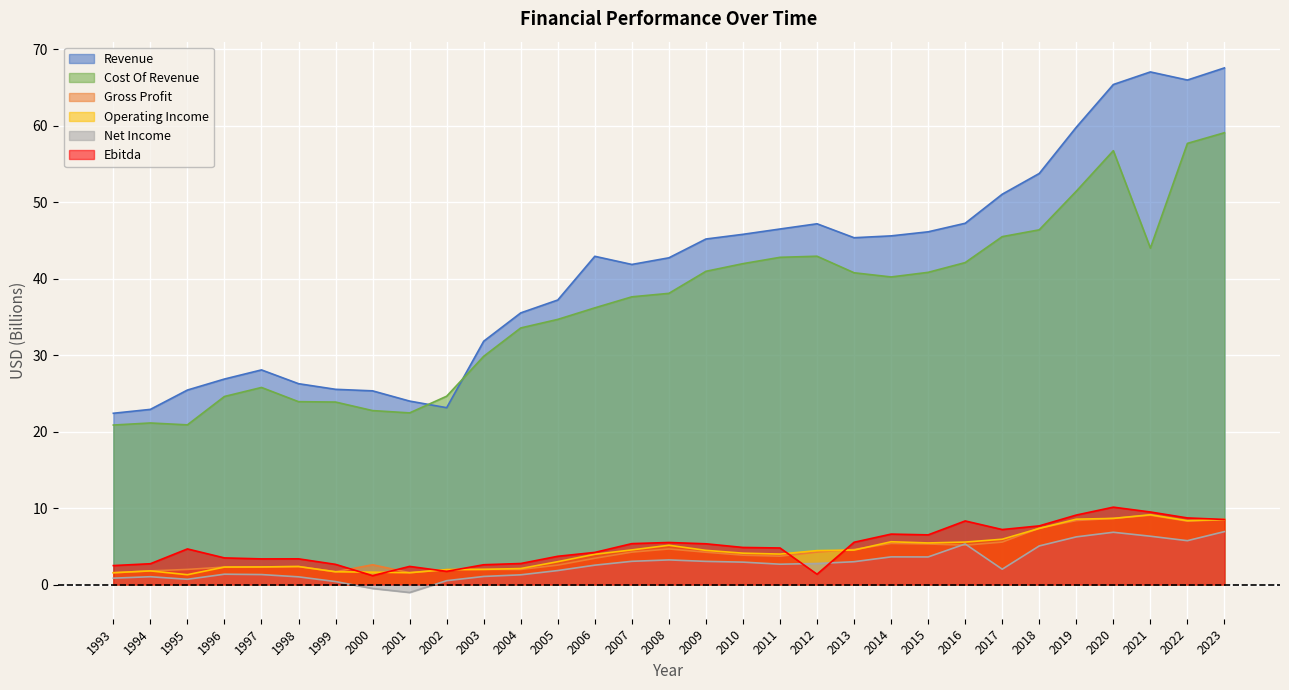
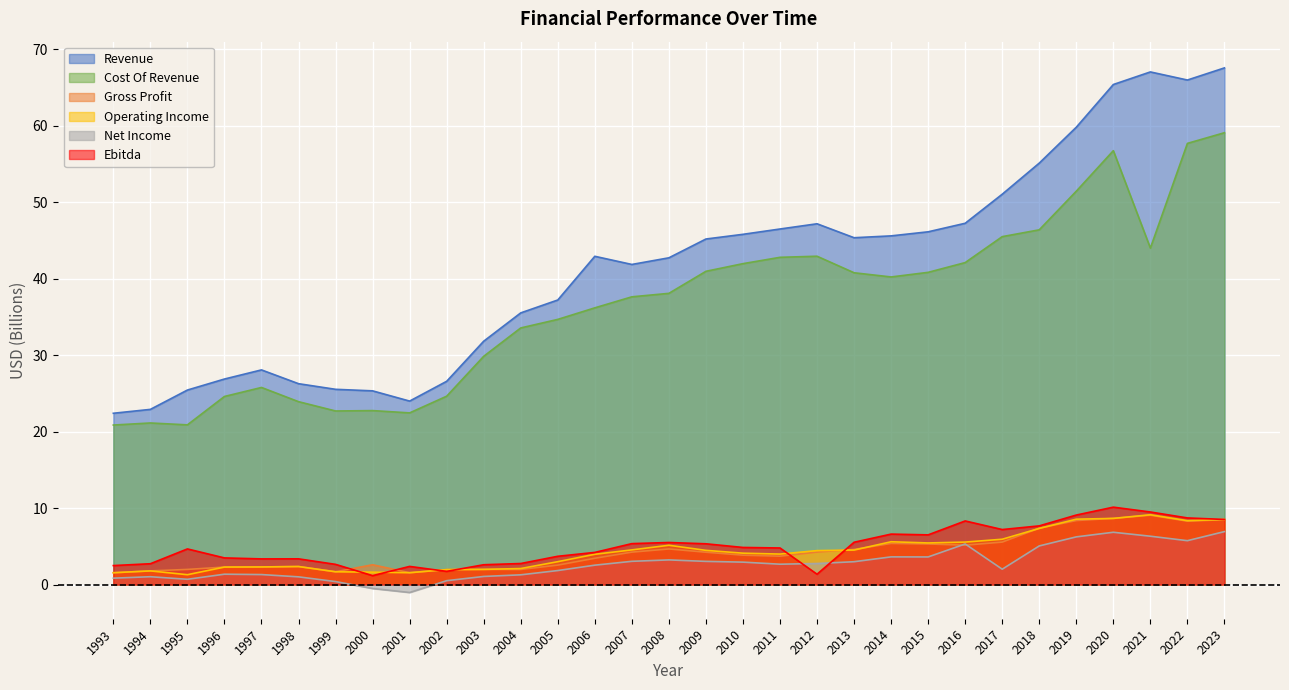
Cost Of Revenue, 1999: 24 -> 23
Revenue, 2002: 23 -> 27
Revenue, 2018: 54 -> 55
